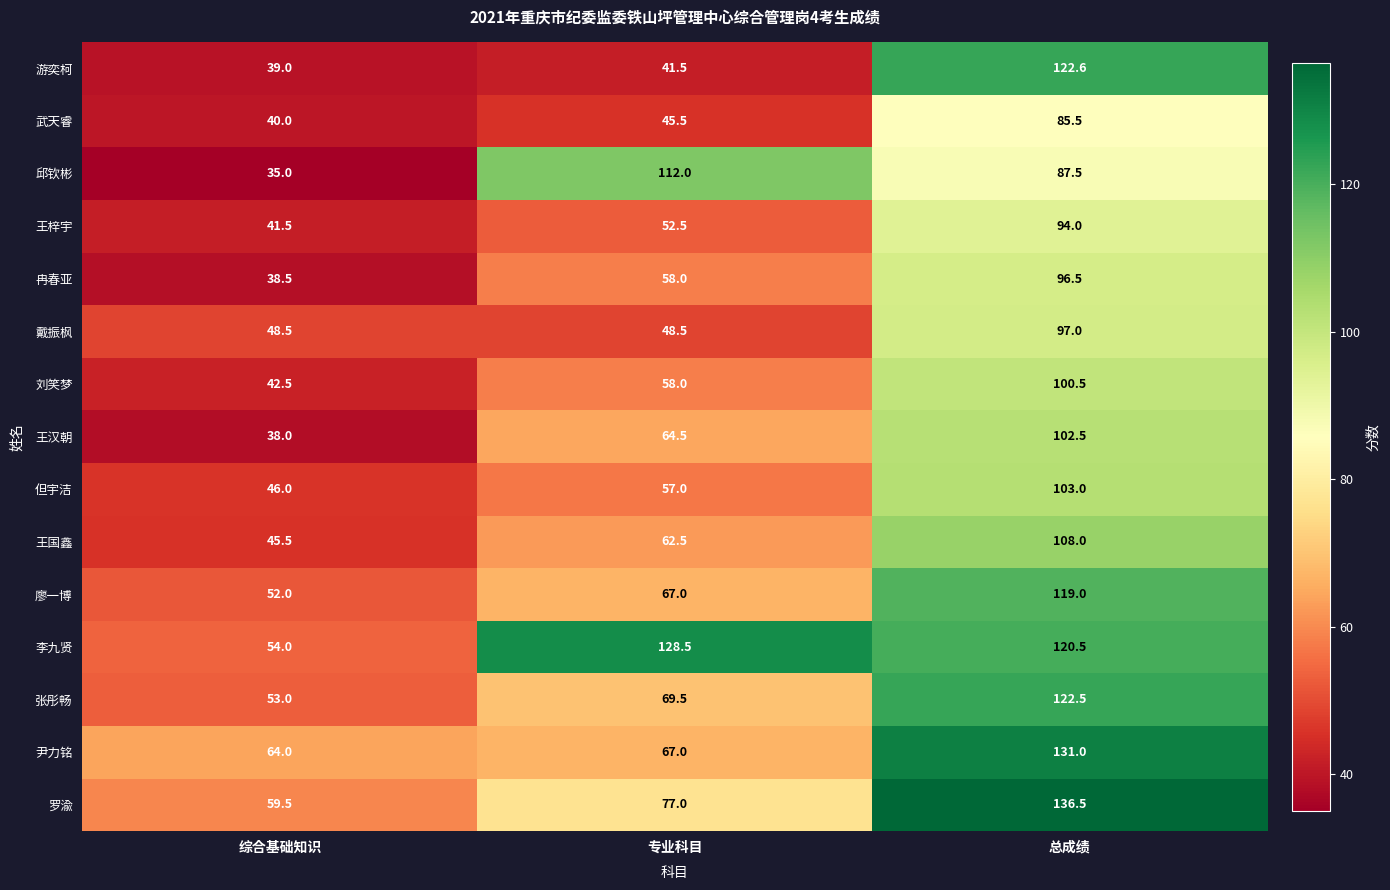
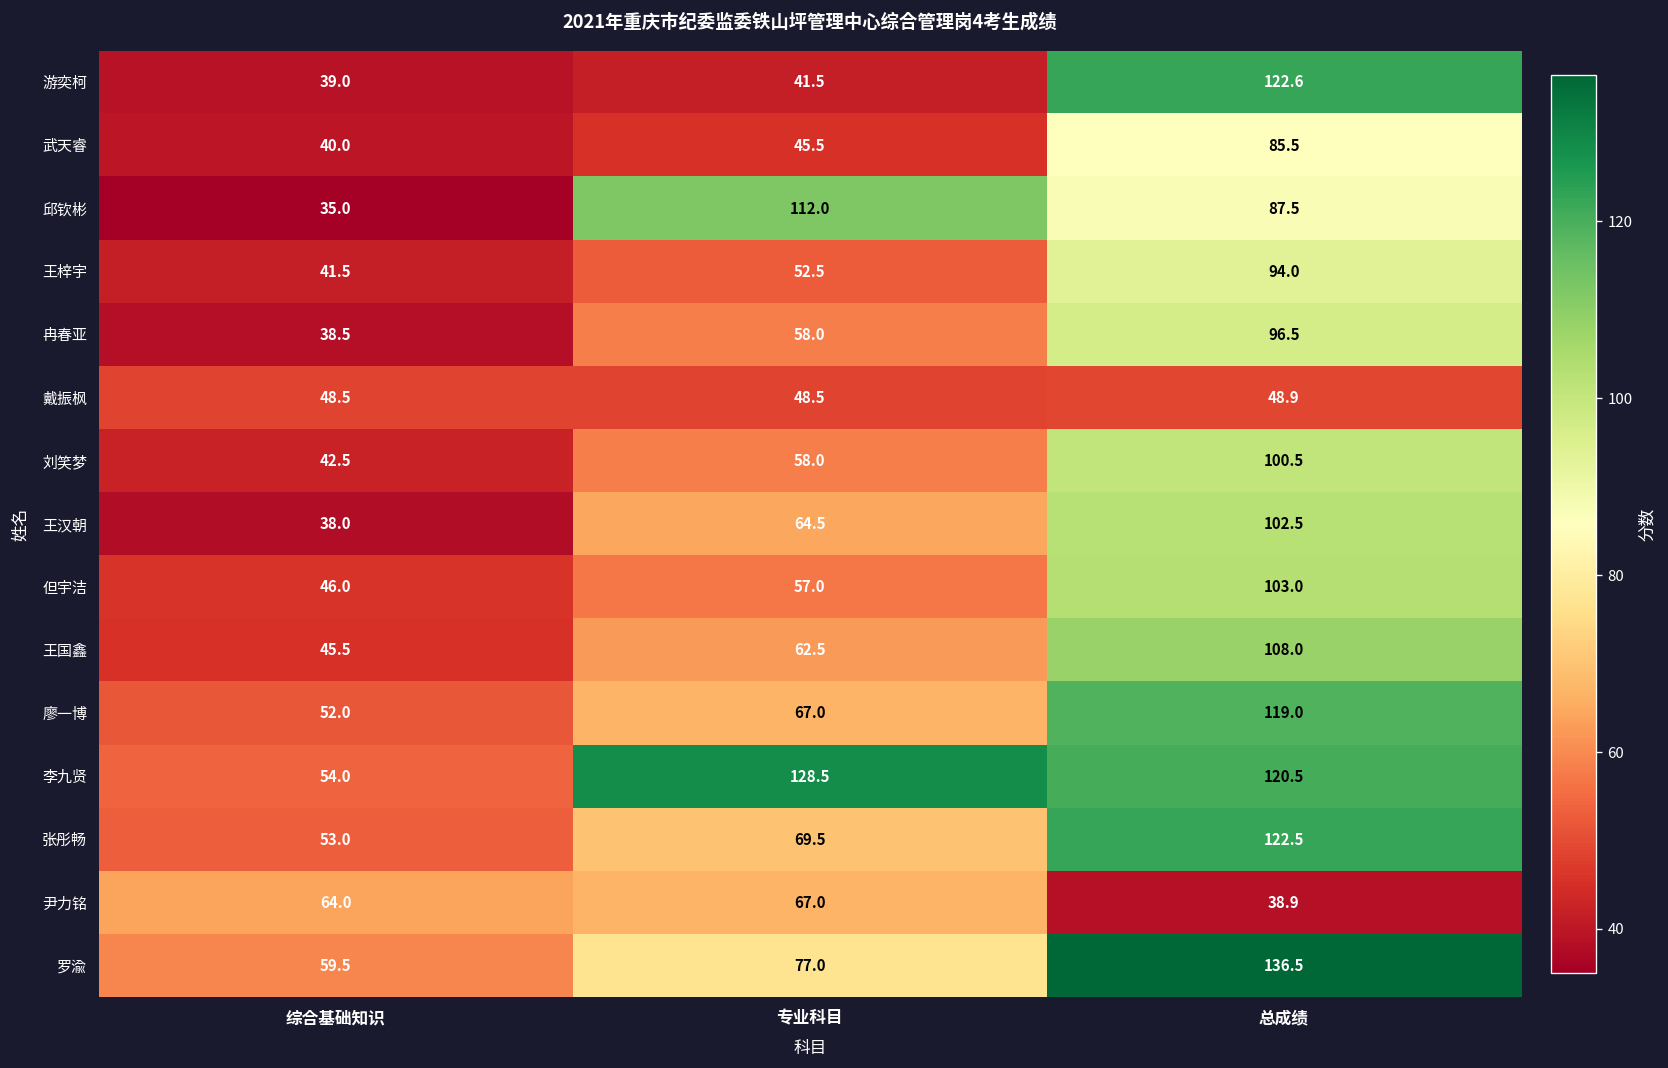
戴振枫, 总成绩: 97.0 -> 48.9
尹力铭, 总成绩: 131.0 -> 38.9
